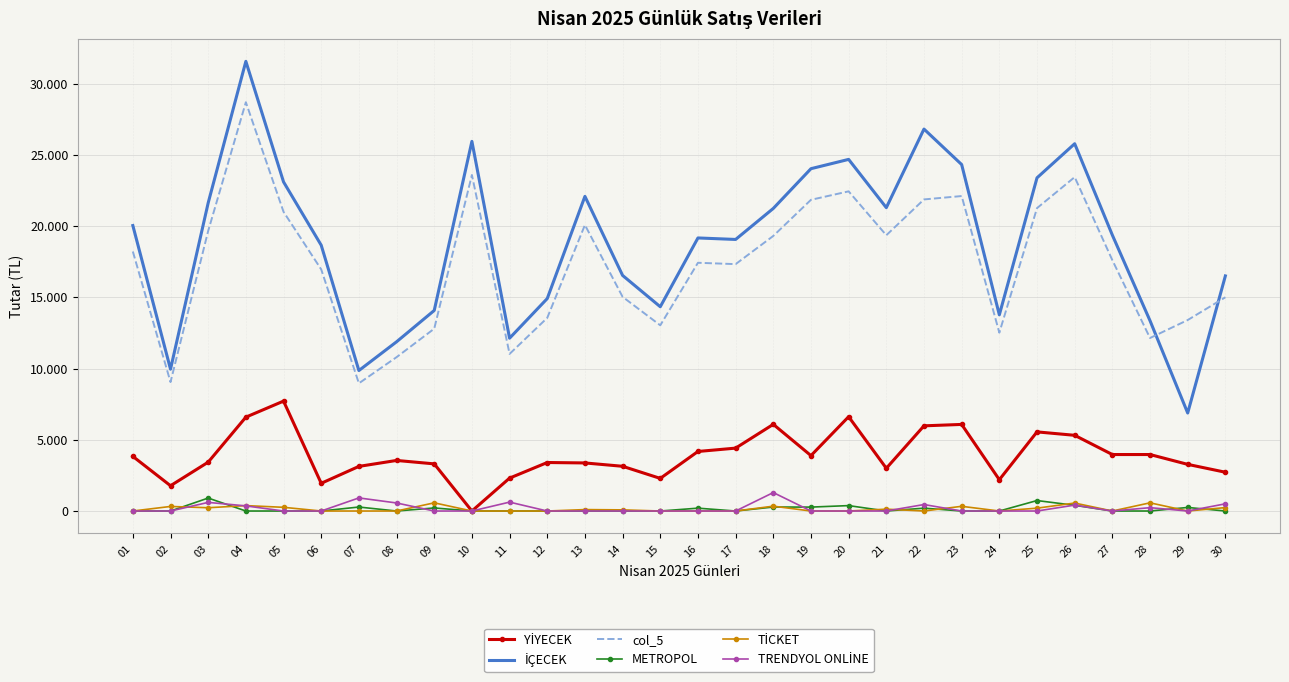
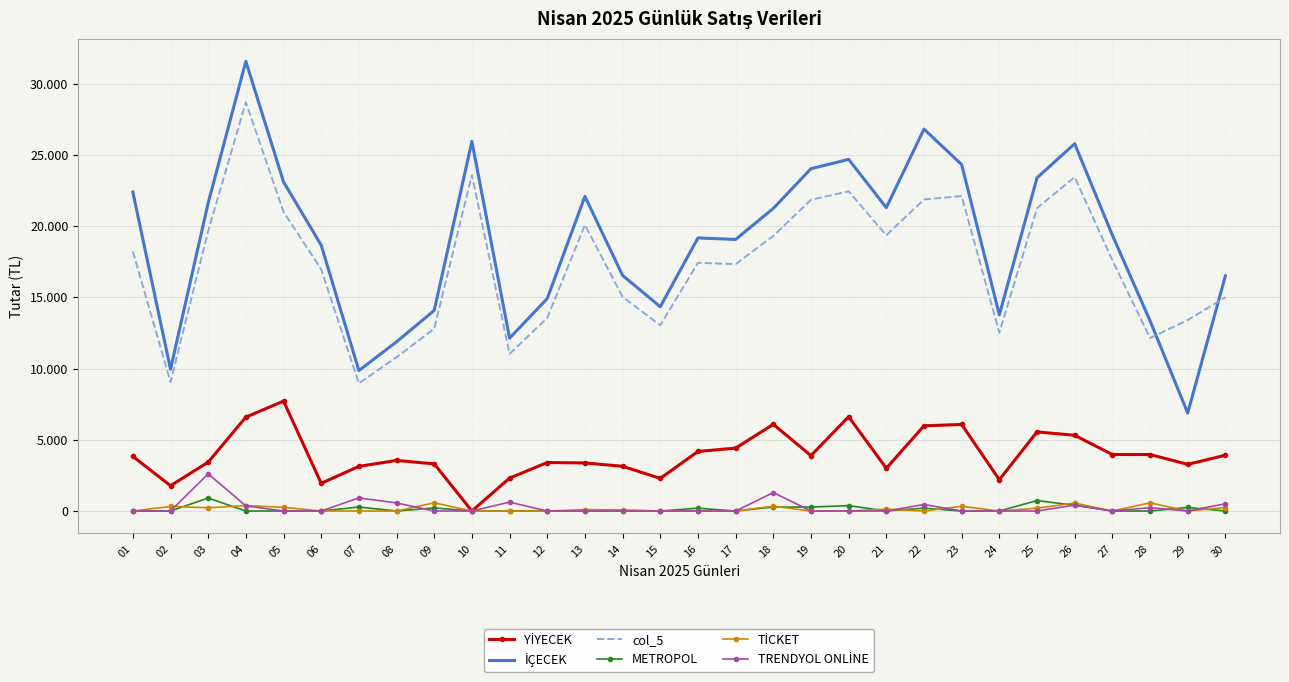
İÇECEK, 01: 20.0 -> 22.4
TRENDYOL ONLİNE, 03: 0.6 -> 2.6
YİYECEK, 30: 2.7 -> 3.9
